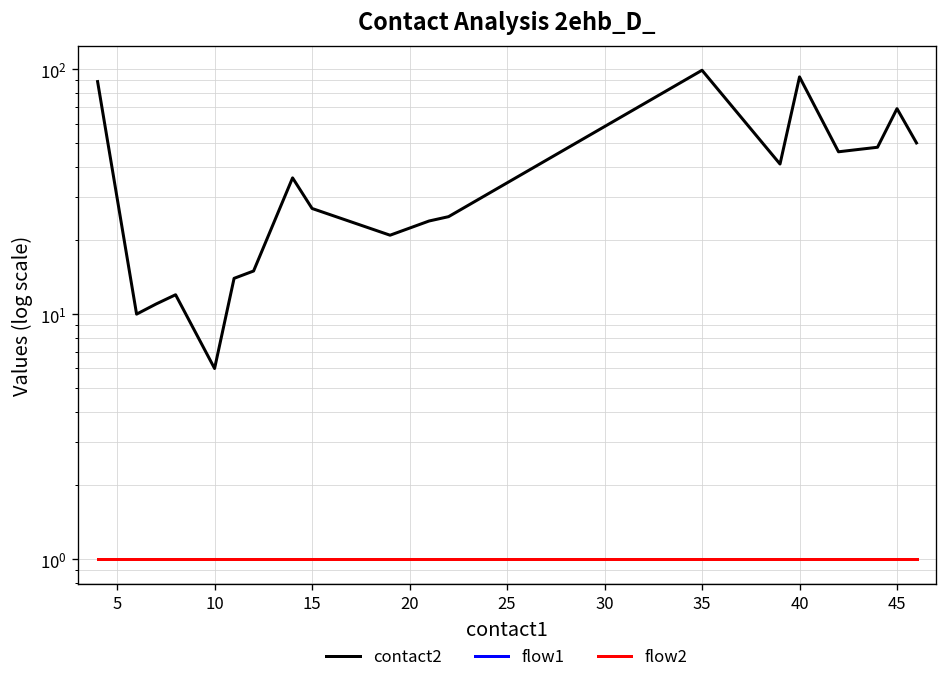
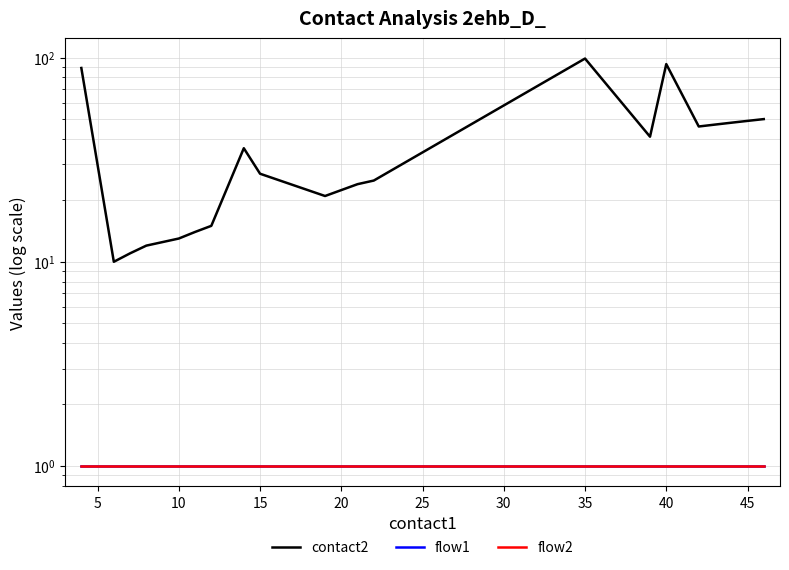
contact2, 10: 6 -> 13
contact2, 45: 69 -> 49
